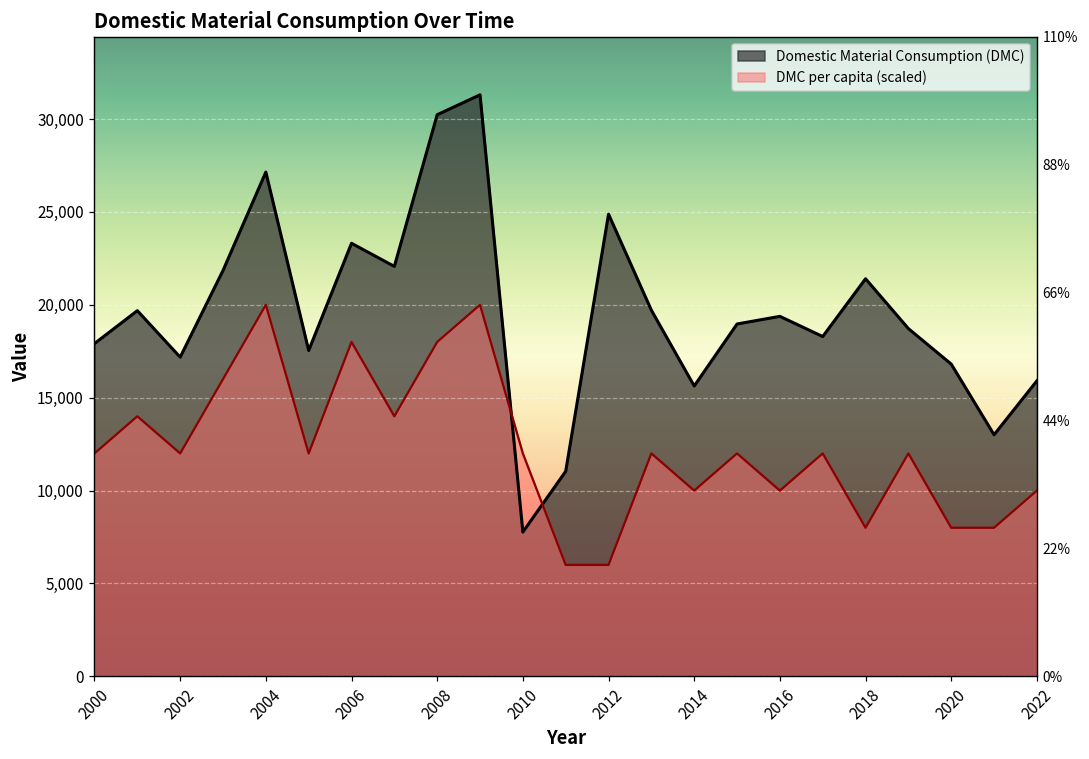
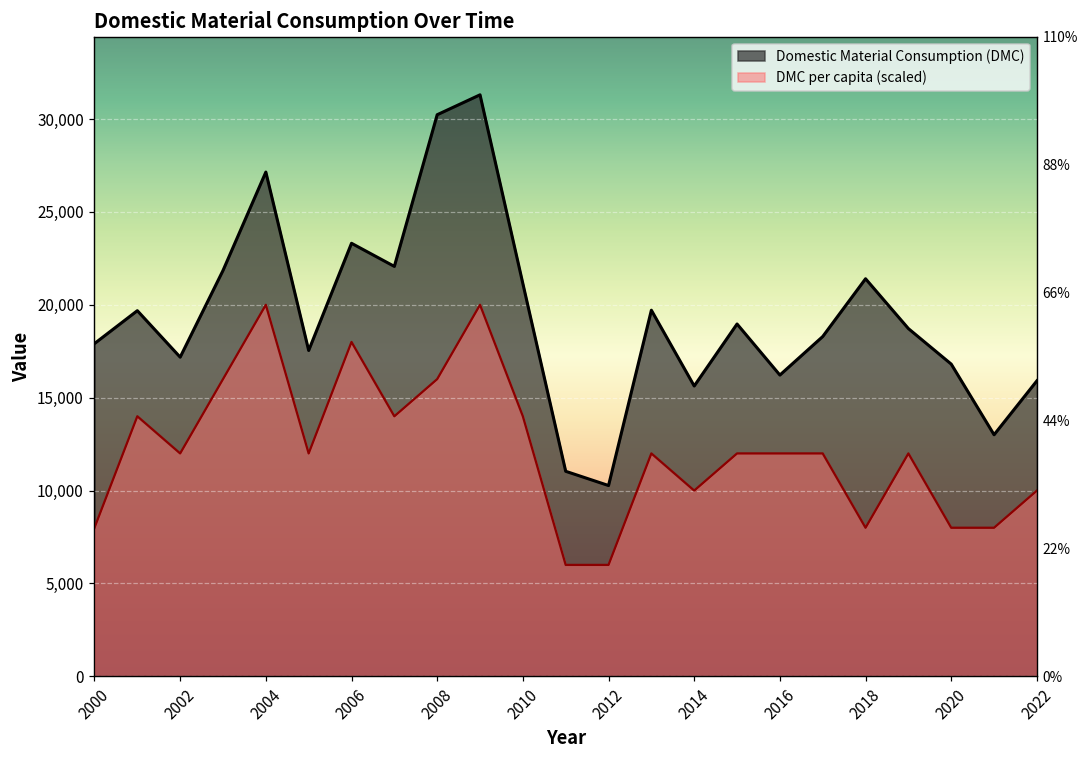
DMC per capita (scaled), 2000: 12,000 -> 8,000
DMC per capita (scaled), 2008: 18,000 -> 16,000
Domestic Material Consumption (DMC), 2010: 7,800 -> 21,100
DMC per capita (scaled), 2010: 12,000 -> 14,000
Domestic Material Consumption (DMC), 2012: 24,900 -> 10,300
Domestic Material Consumption (DMC), 2016: 19,400 -> 16,200
DMC per capita (scaled), 2016: 10,000 -> 12,000
